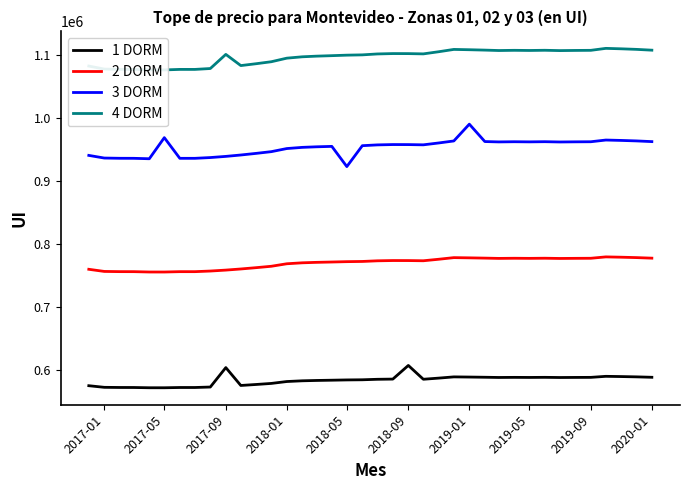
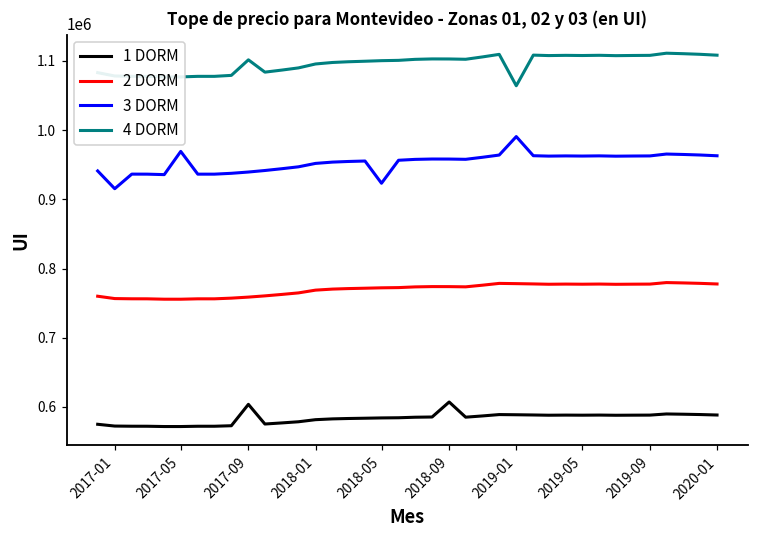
3 DORM, 2017-01: 940000 -> 920000
4 DORM, 2019-01: 1110000 -> 1060000
